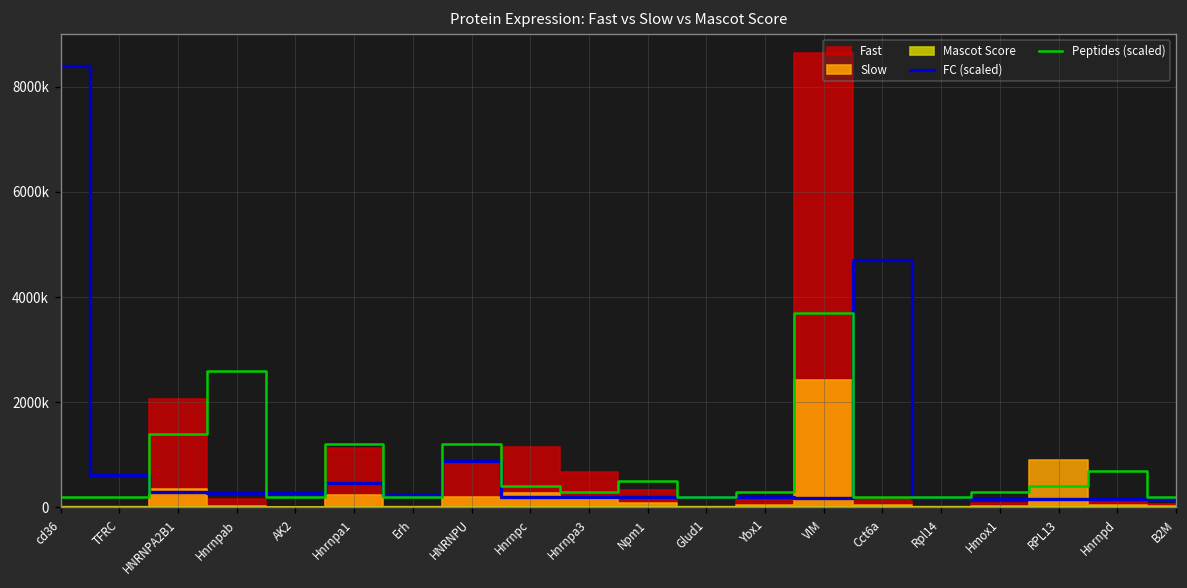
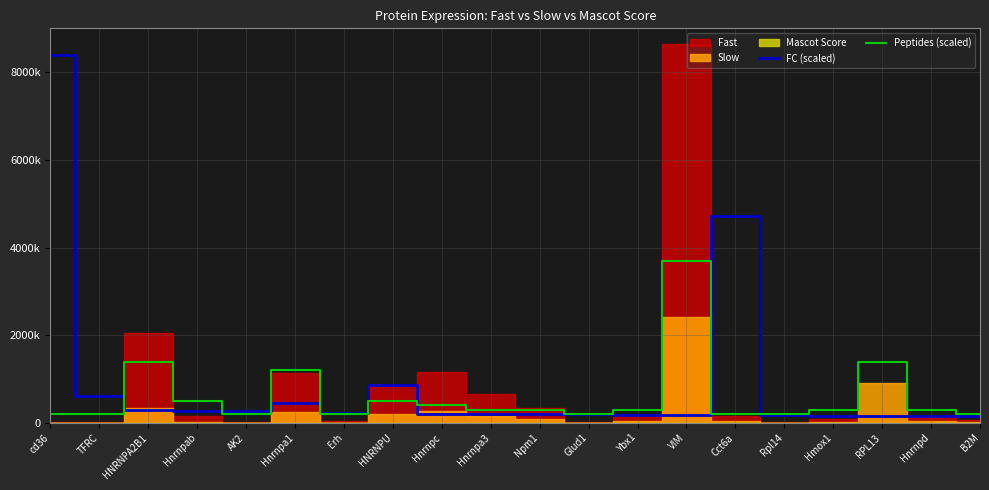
Peptides (scaled), Hnrnpab: 2600000 -> 500000
Peptides (scaled), HNRNPU: 1200000 -> 500000
Peptides (scaled), Npm1: 500000 -> 300000
Peptides (scaled), RPL13: 400000 -> 1400000
Peptides (scaled), Hnrnpd: 700000 -> 300000
